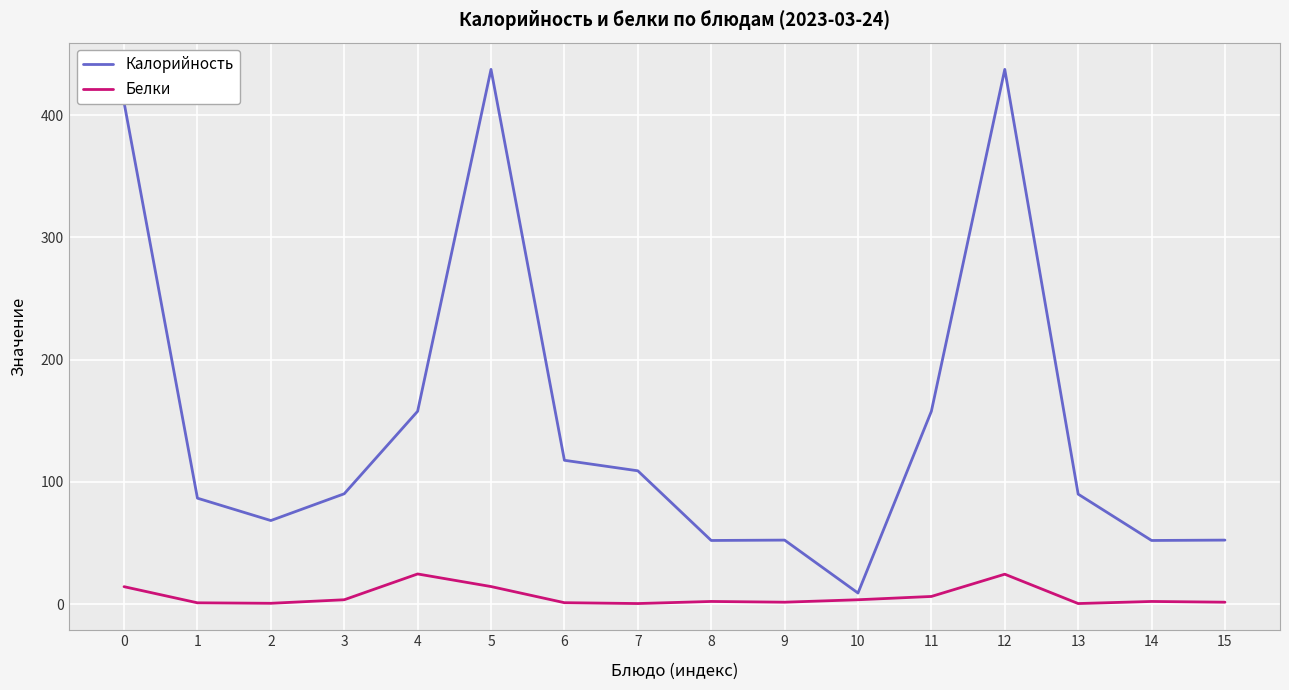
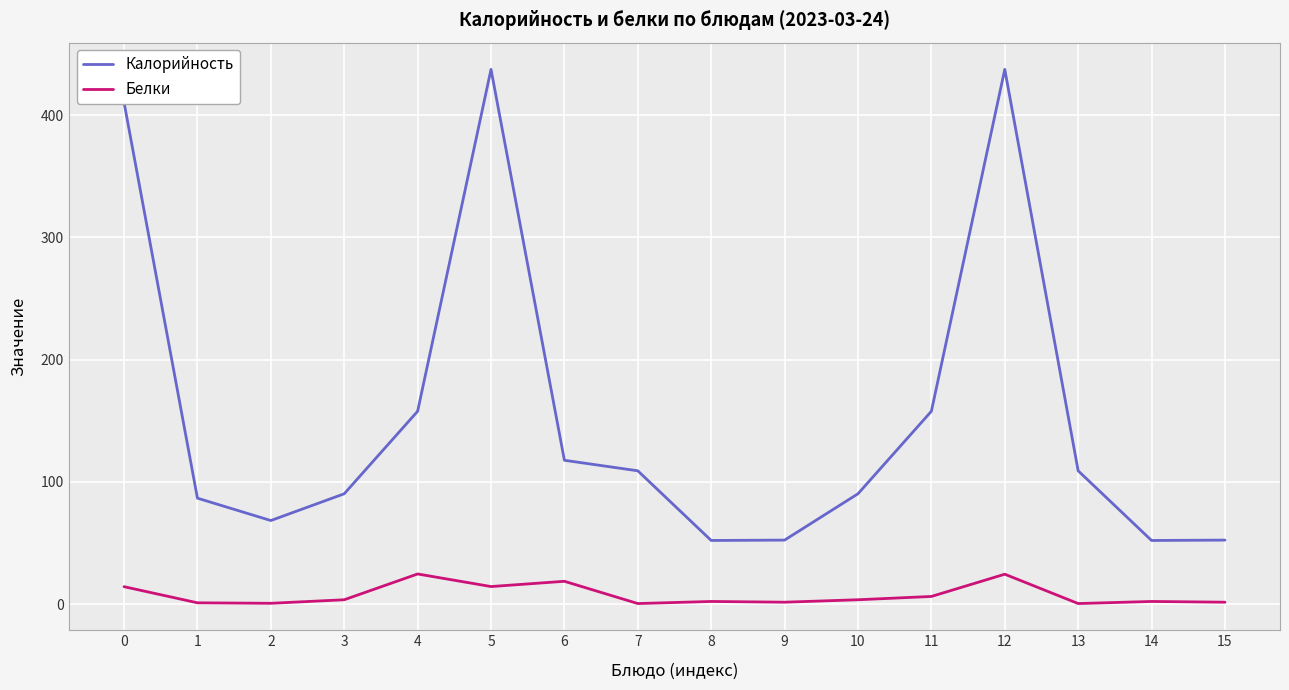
Белки, 6: 1 -> 19
Калорийность, 10: 9 -> 90
Калорийность, 13: 90 -> 109
